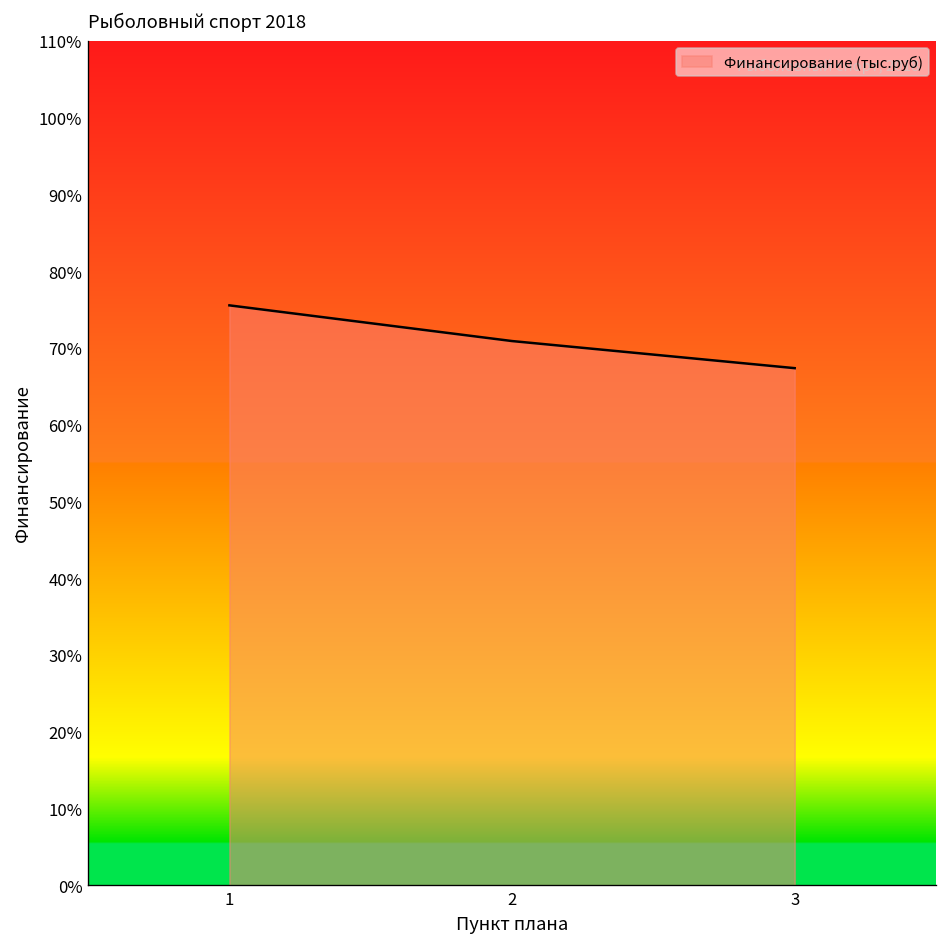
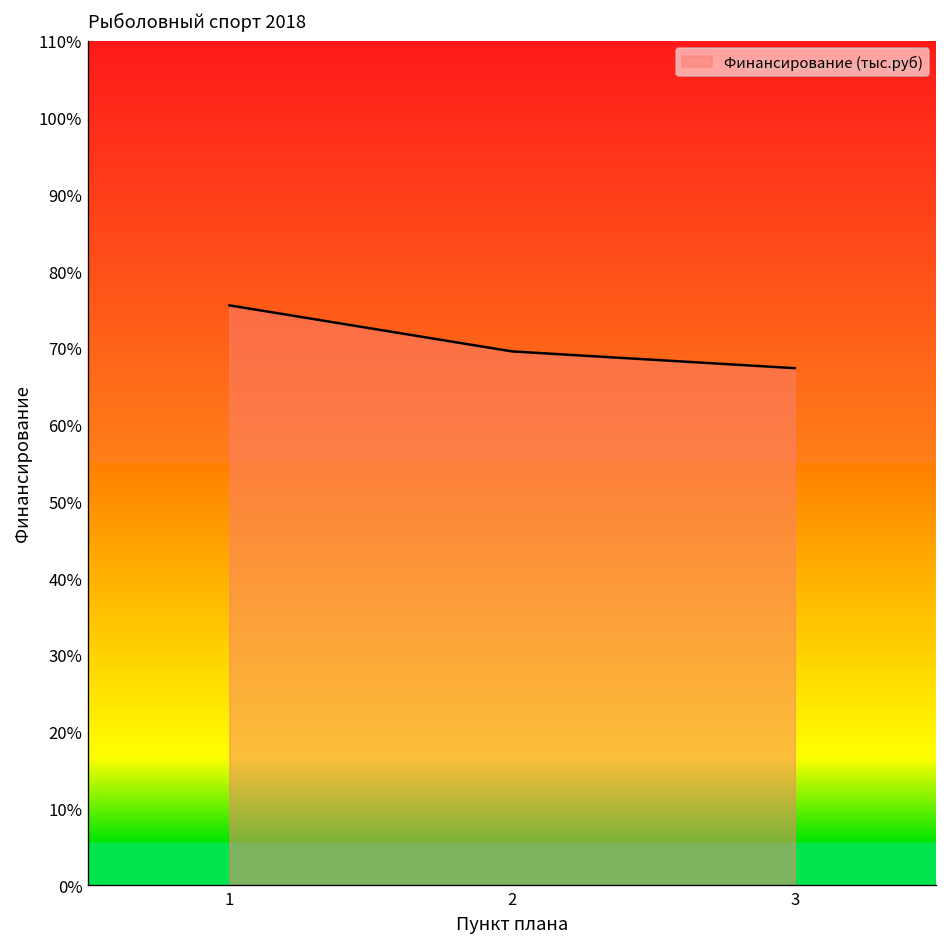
2: 71% -> 70%
